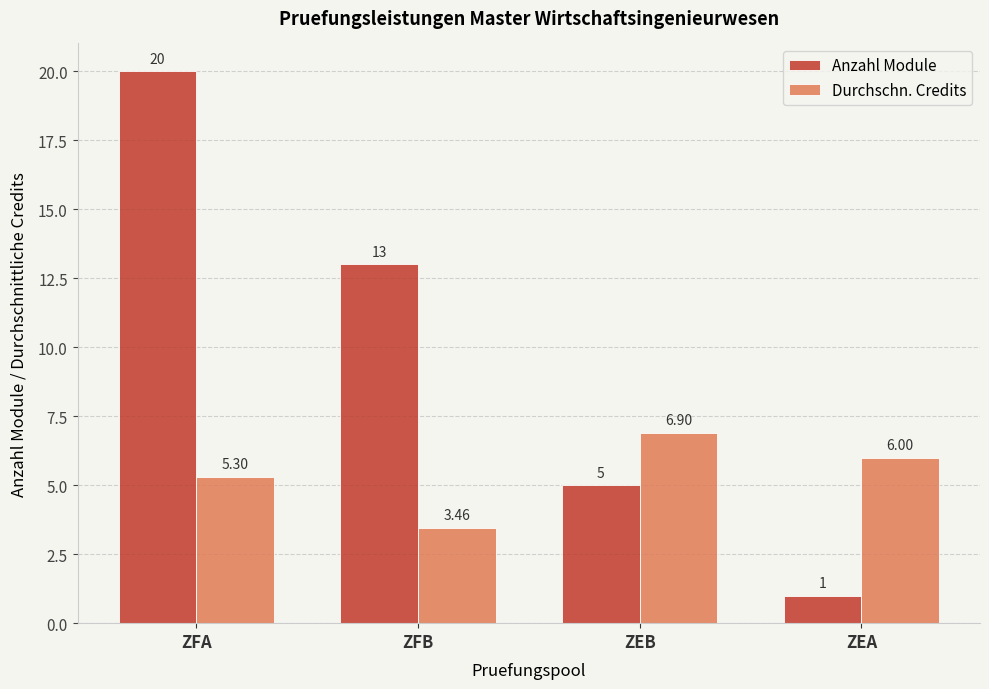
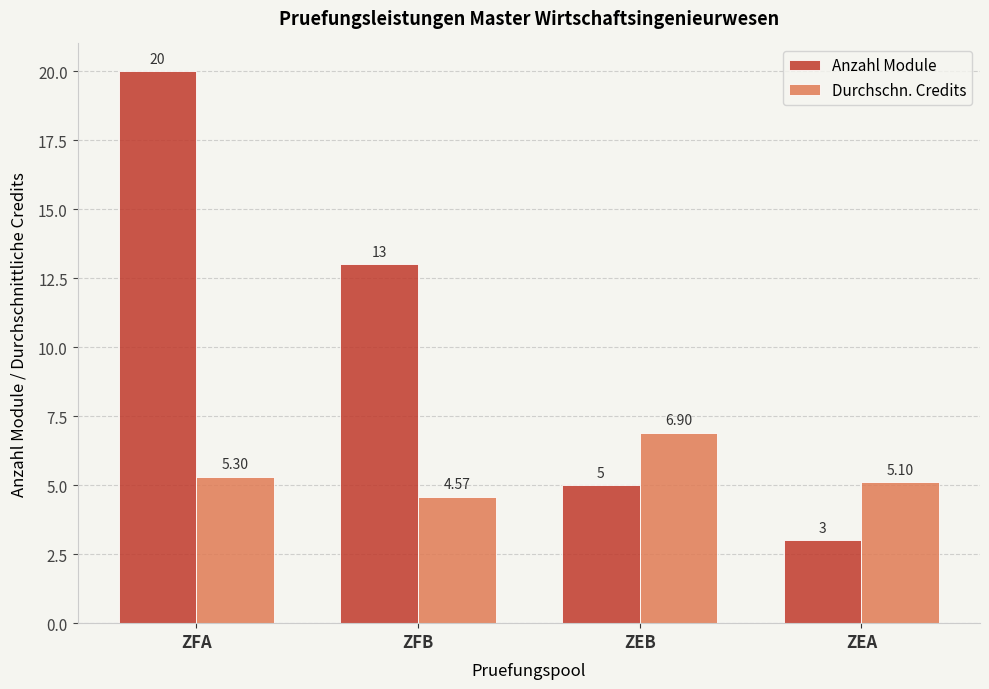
Durchschn. Credits, ZFB: 3.46 -> 4.57
Anzahl Module, ZEA: 1 -> 3
Durchschn. Credits, ZEA: 6.00 -> 5.10
